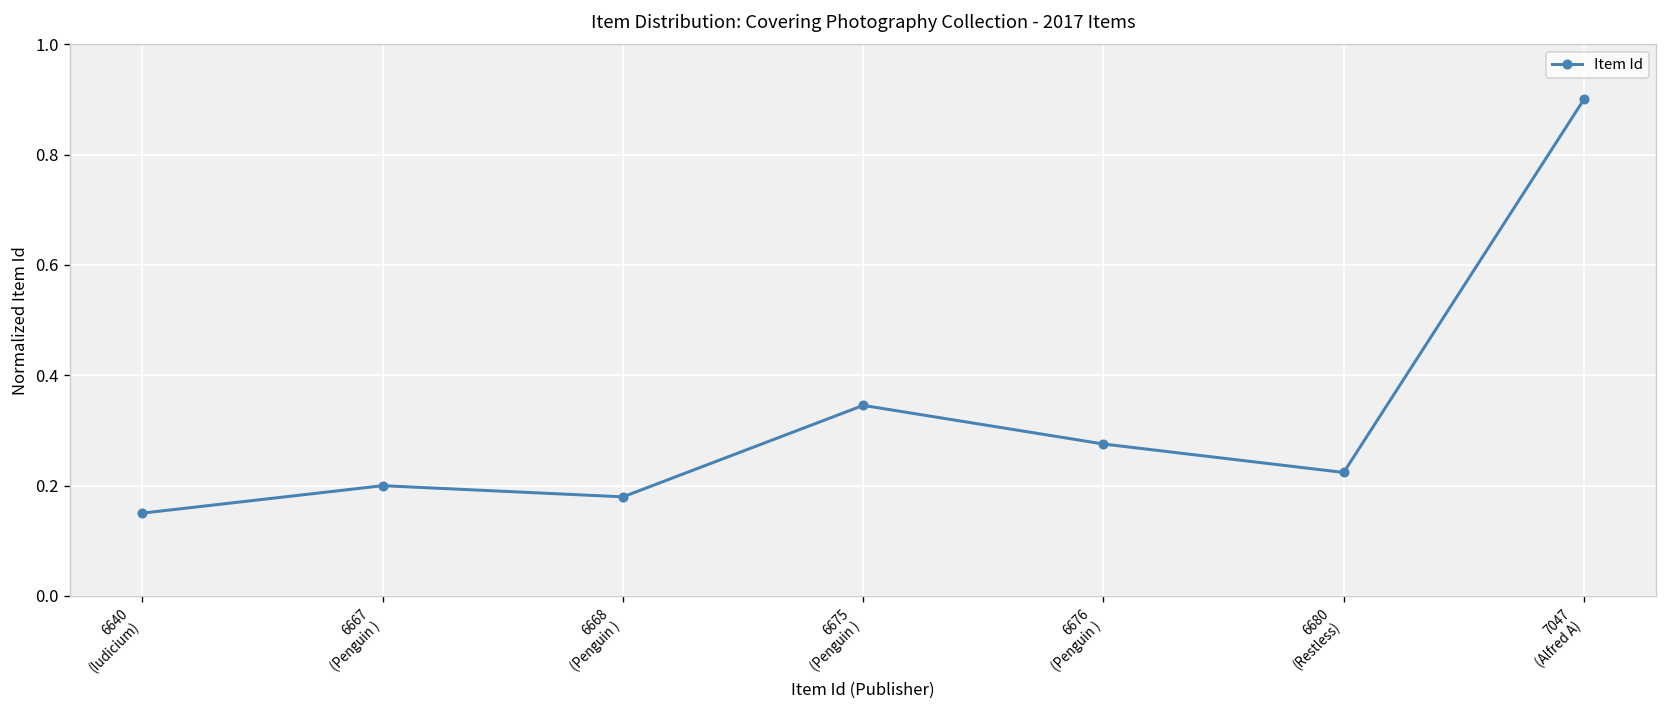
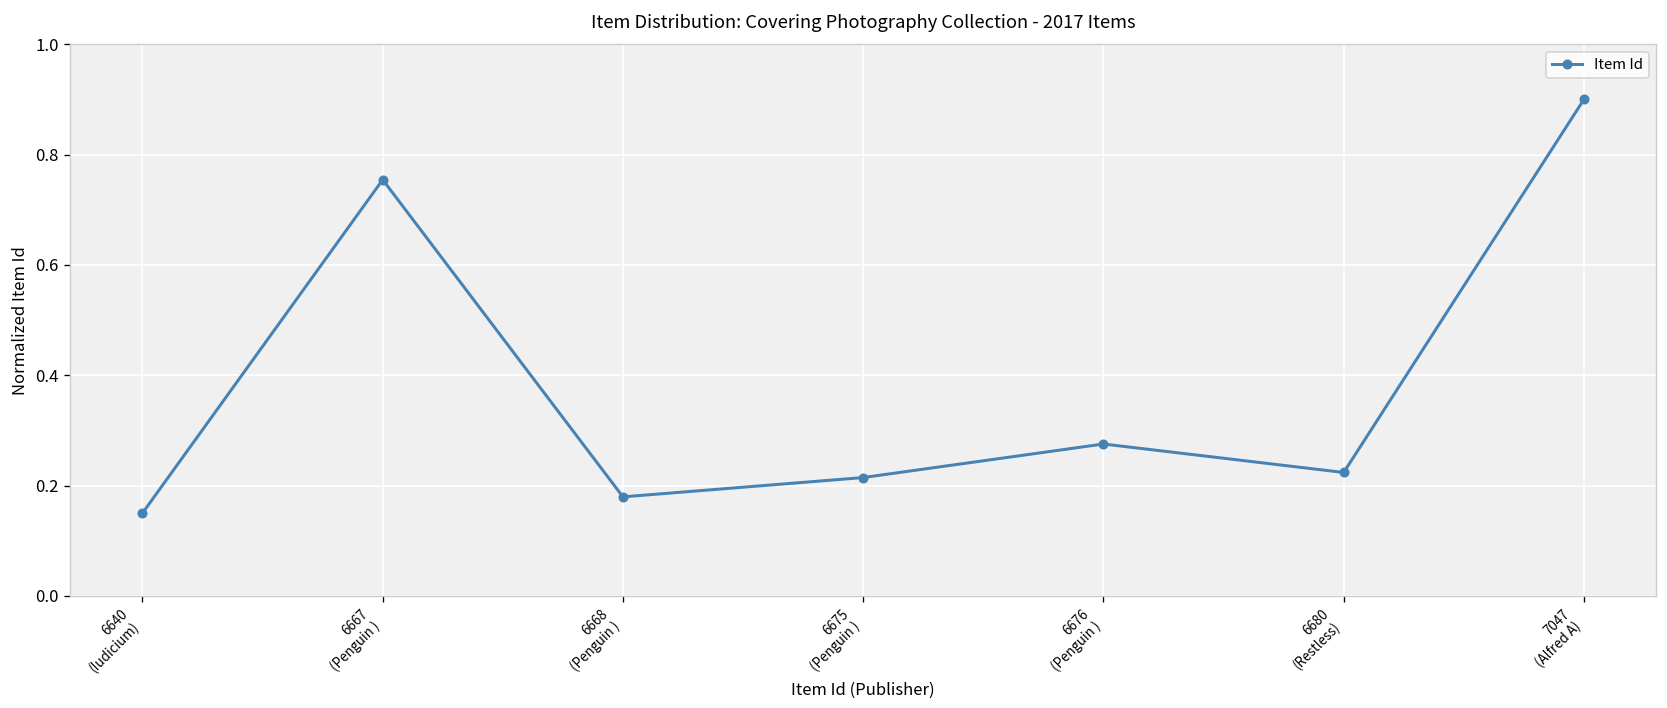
6667 (Penguin ): 0.20 -> 0.75
6675 (Penguin ): 0.35 -> 0.21
